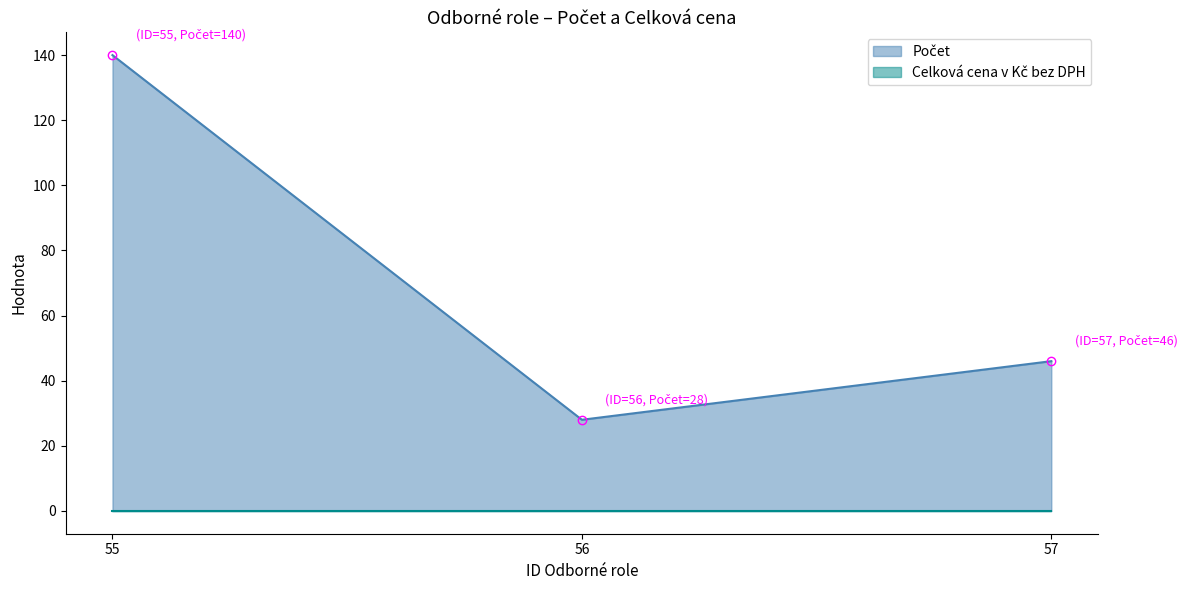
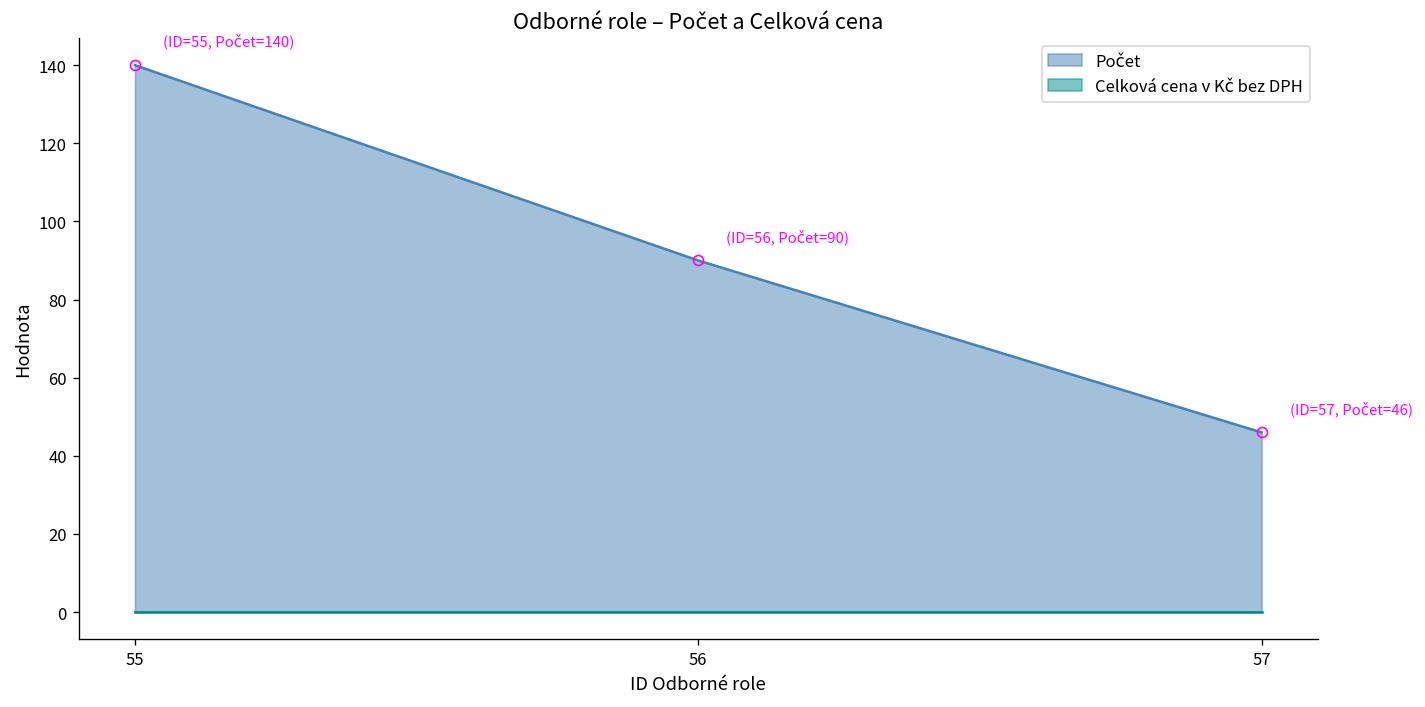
Počet, 56: 28 -> 90
